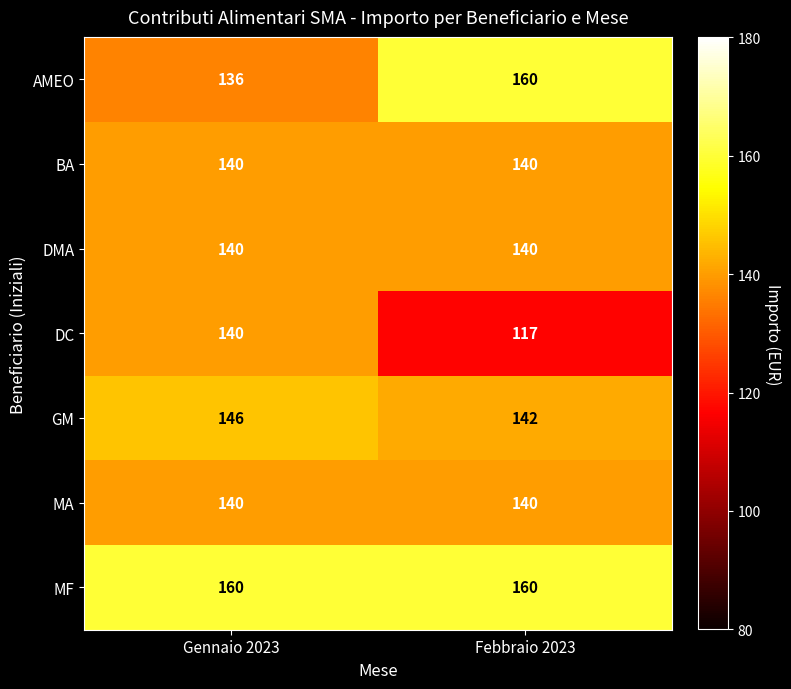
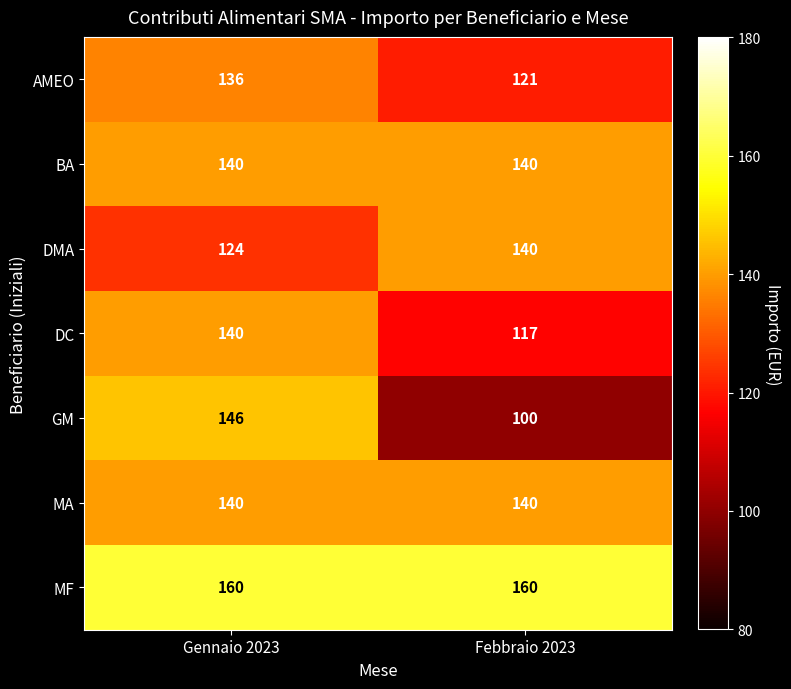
AMEO, Febbraio 2023: 160 -> 121
DMA, Gennaio 2023: 140 -> 124
GM, Febbraio 2023: 142 -> 100
